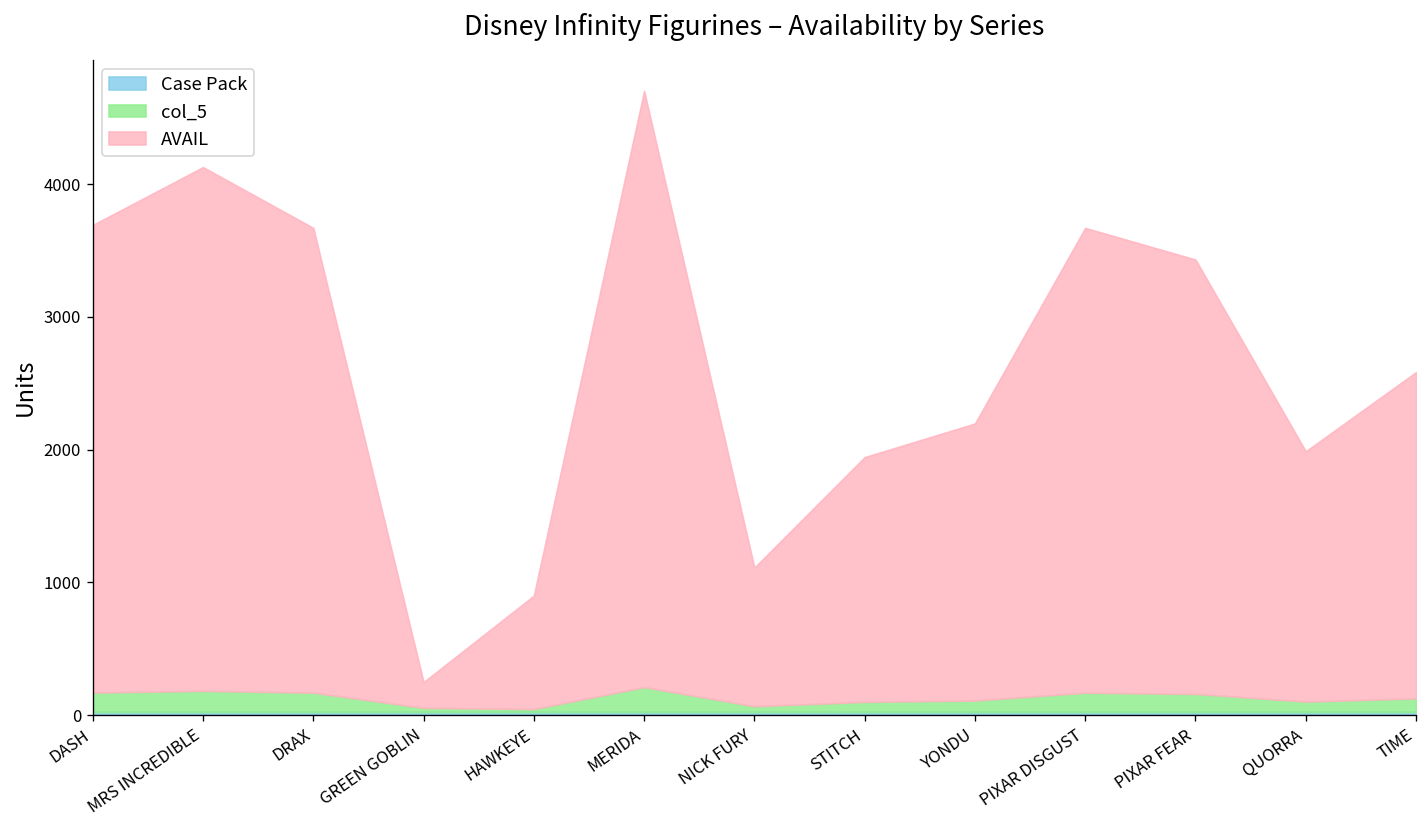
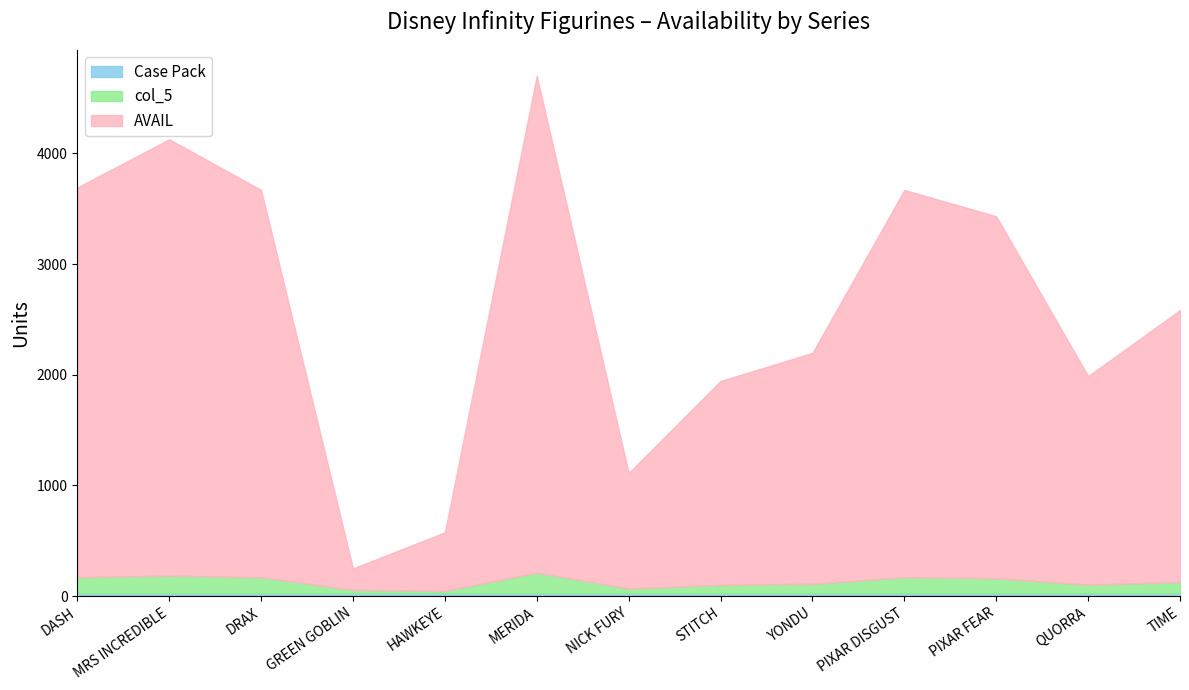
AVAIL, HAWKEYE: 850 -> 530
